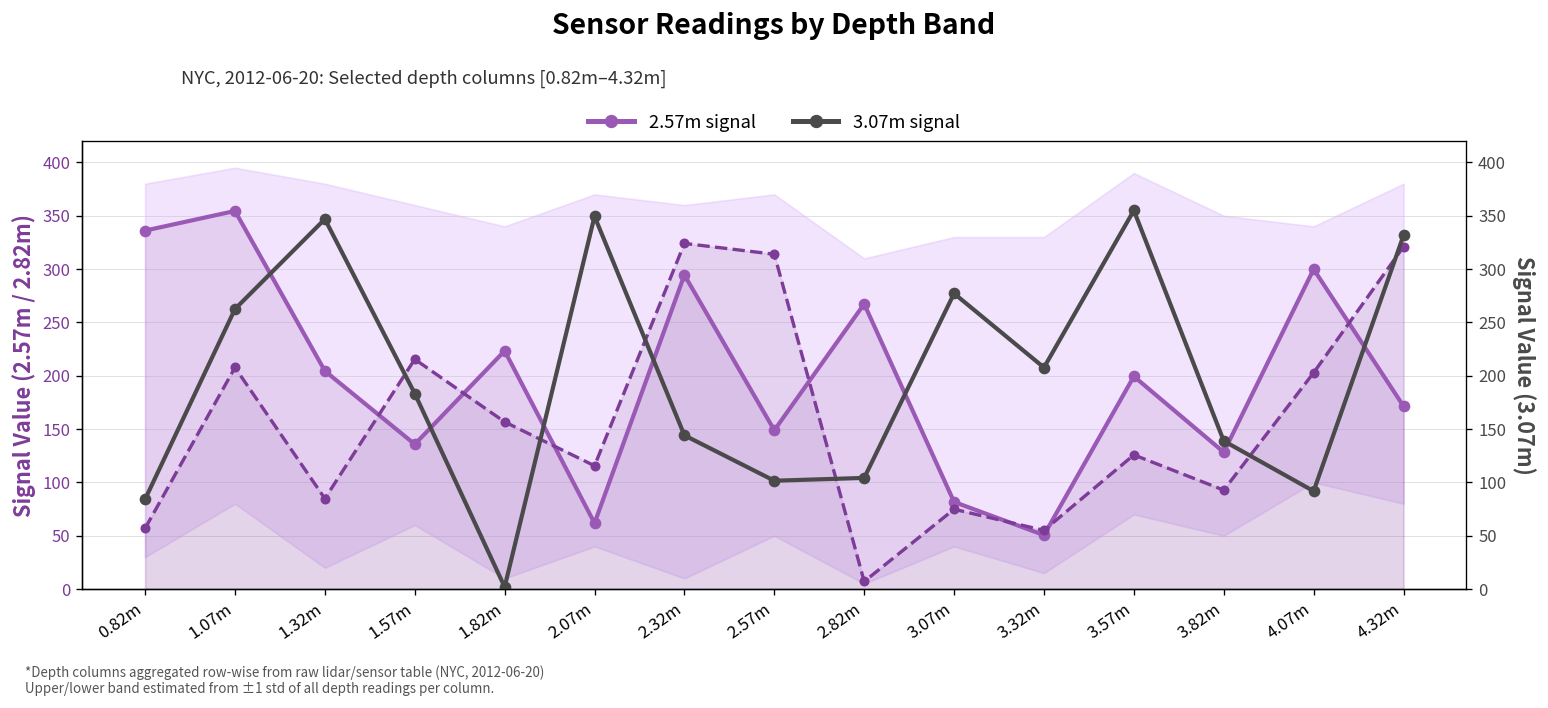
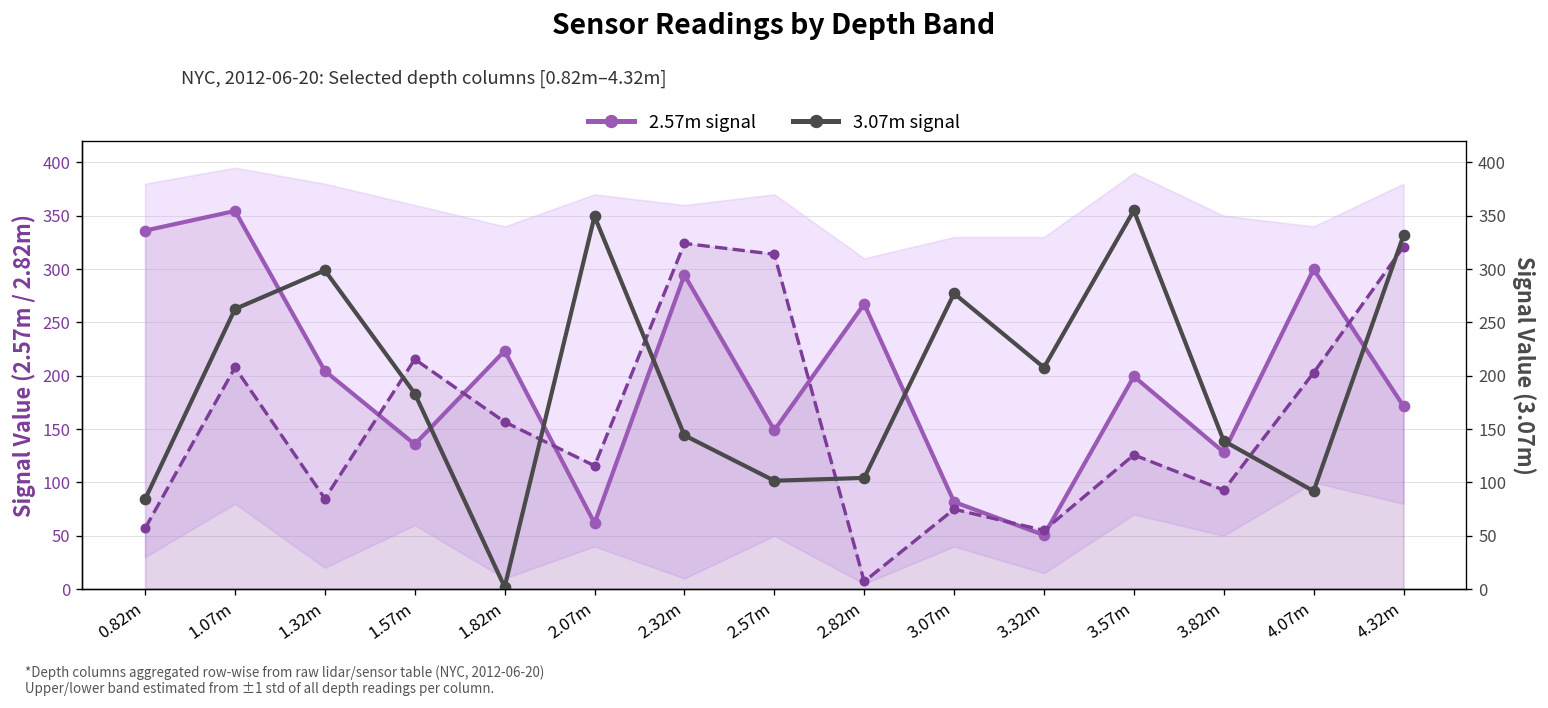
3.07m signal, 1.32m: 350 -> 300
